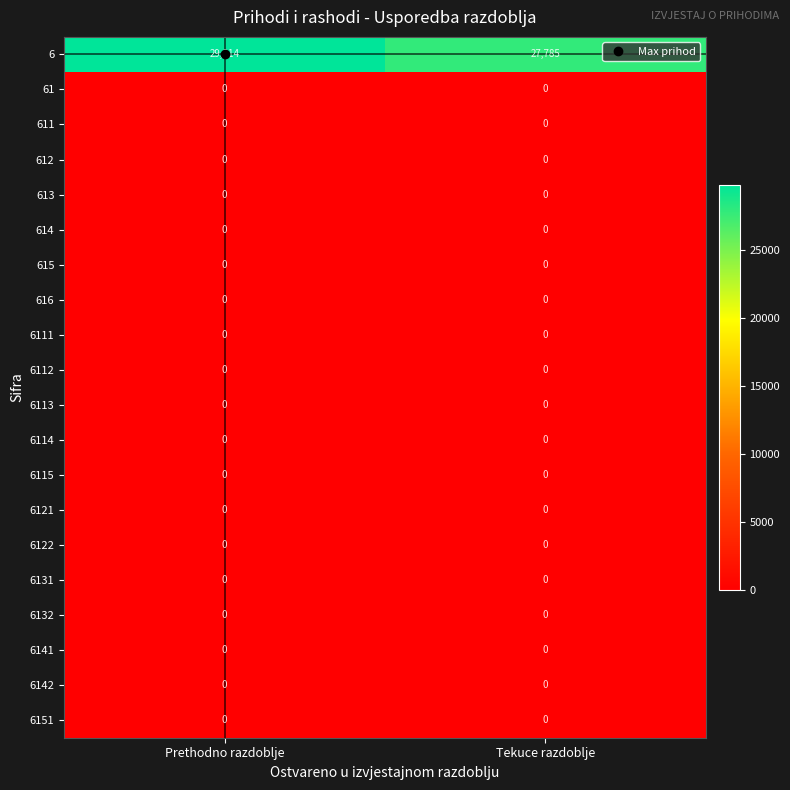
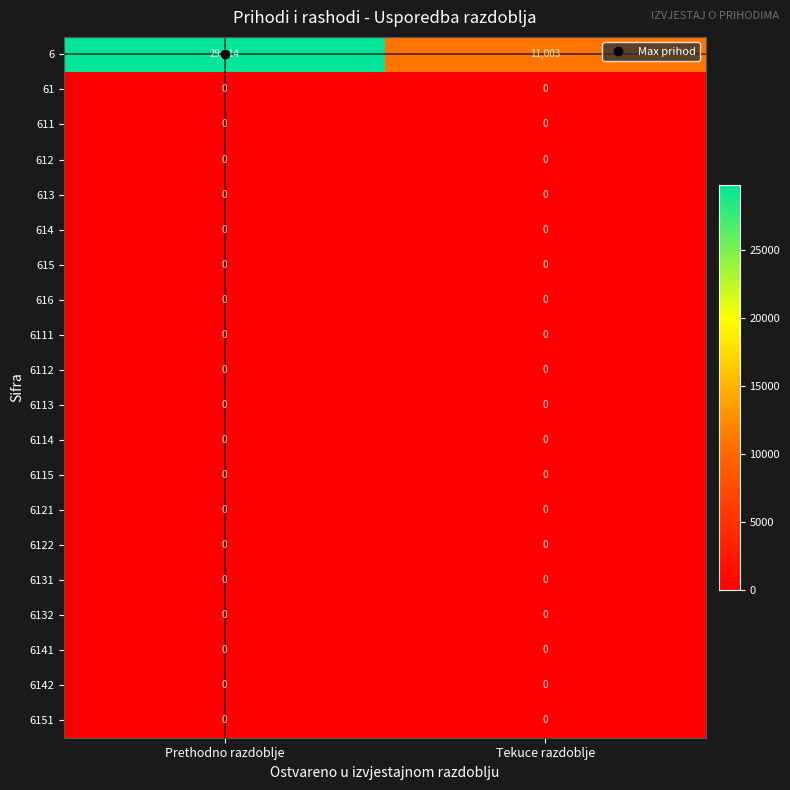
6, Tekuce razdoblje: 27,785 -> 11,003
